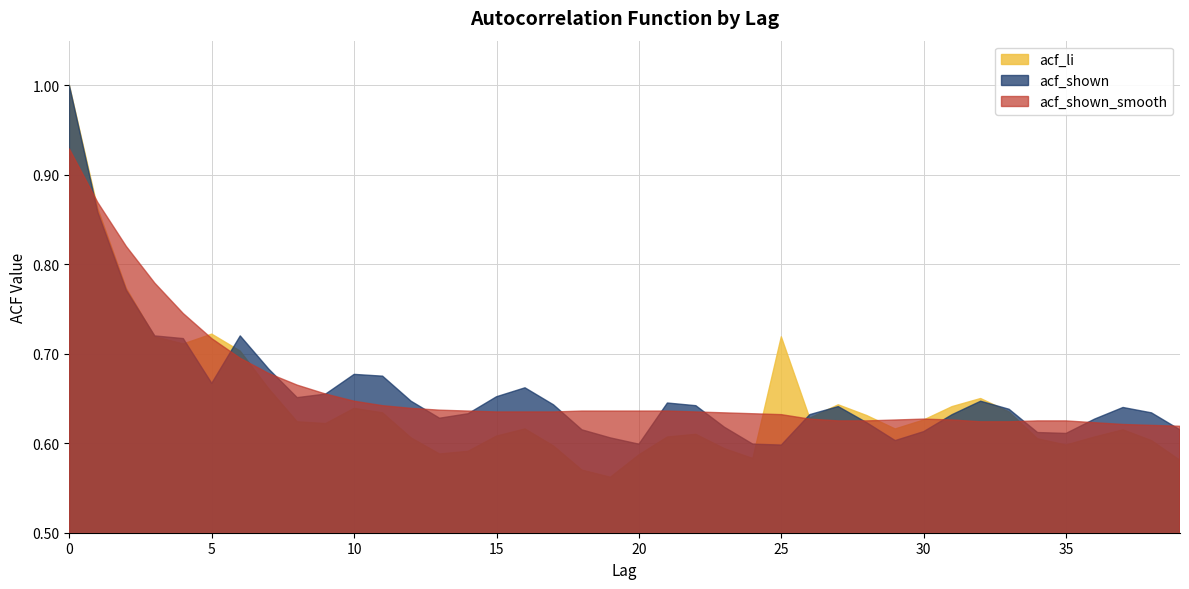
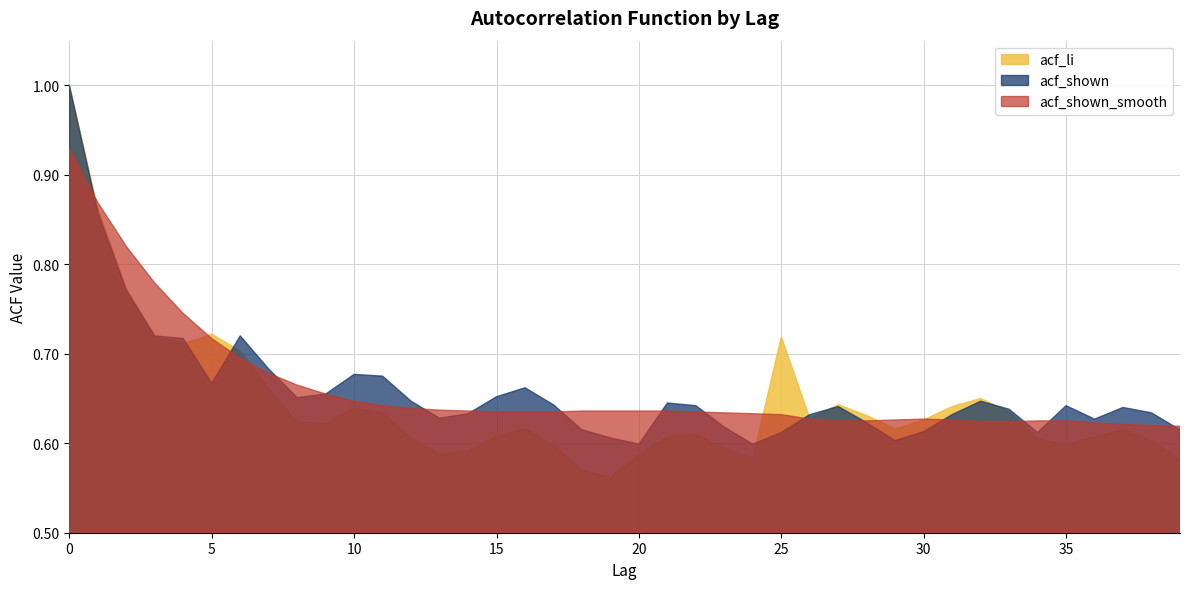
acf_shown, 25: 0.60 -> 0.61
acf_shown, 35: 0.61 -> 0.64
